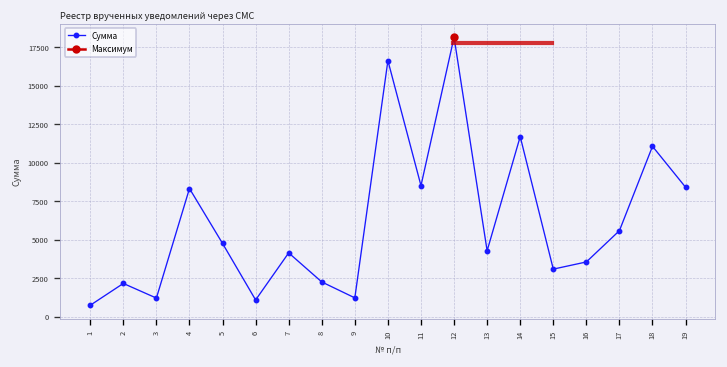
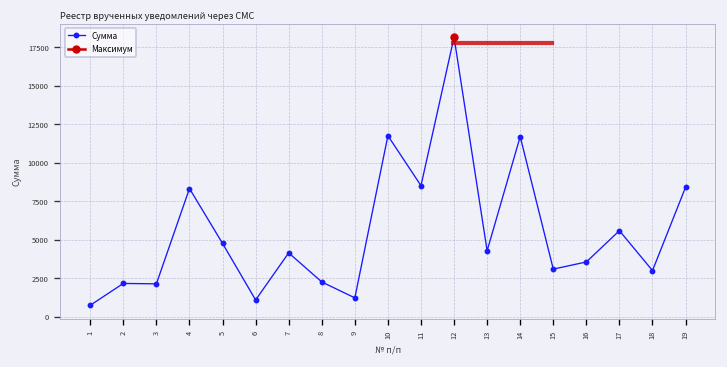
Сумма, 3: 1200 -> 2100
Сумма, 10: 16600 -> 11800
Сумма, 18: 11100 -> 3000
